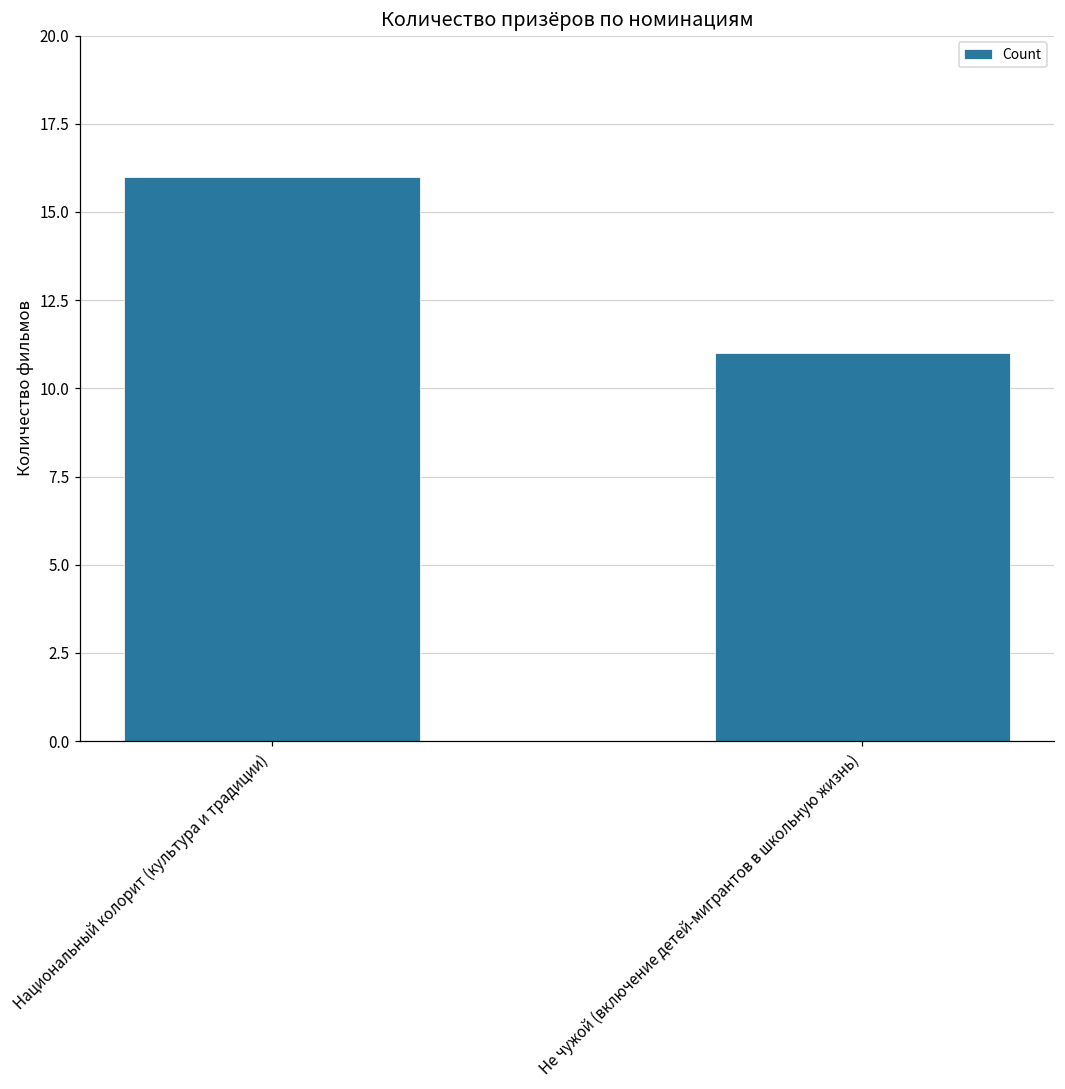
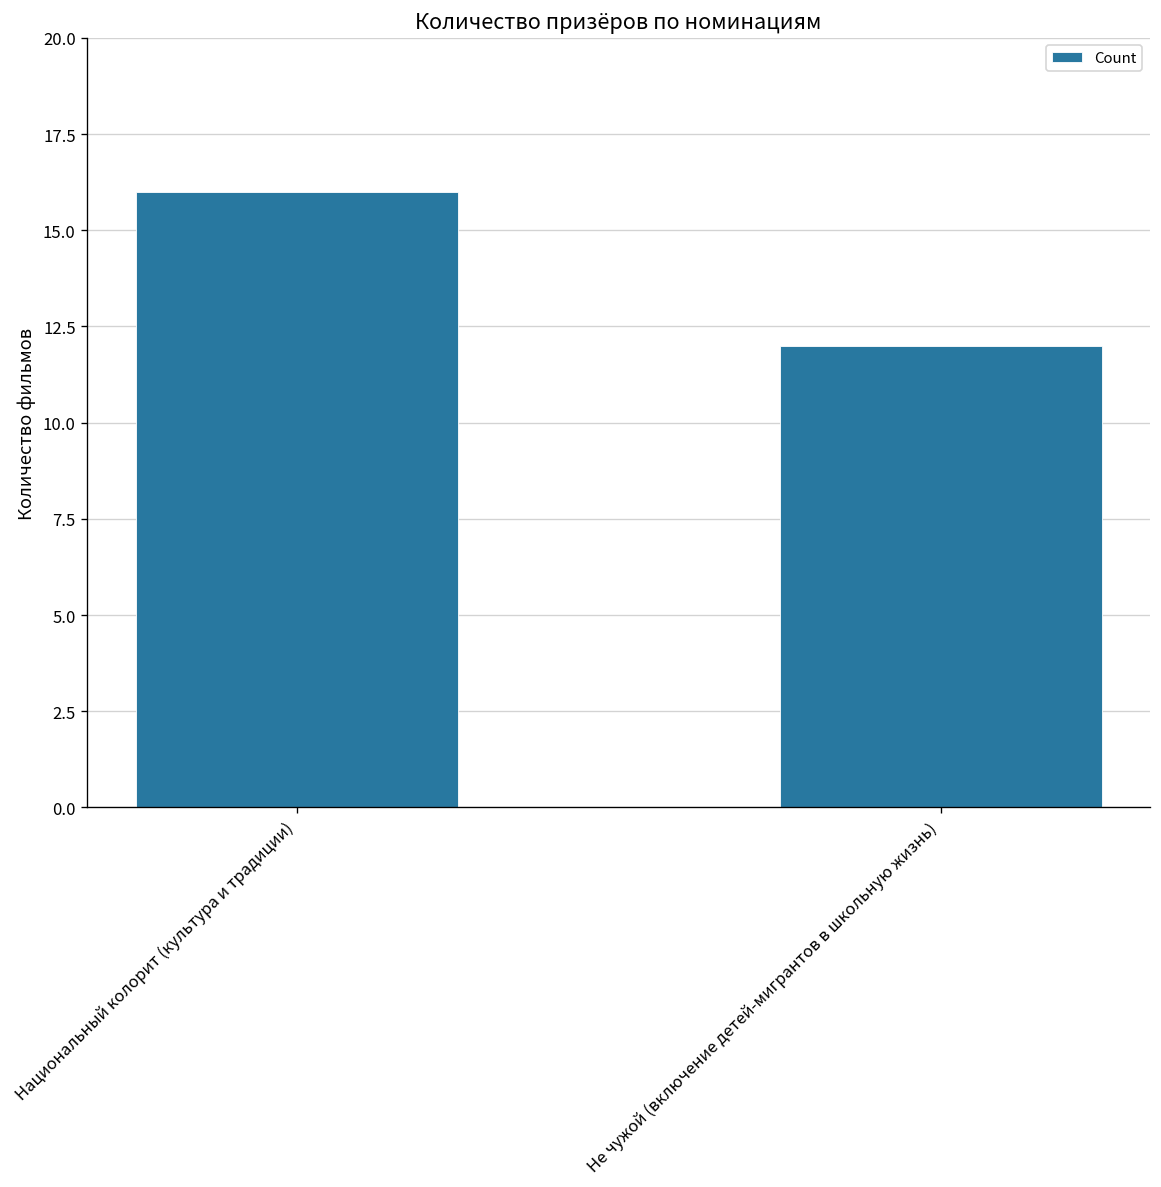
Не чужой (включение детей-мигрантов в школьную жизнь): 11 -> 12
